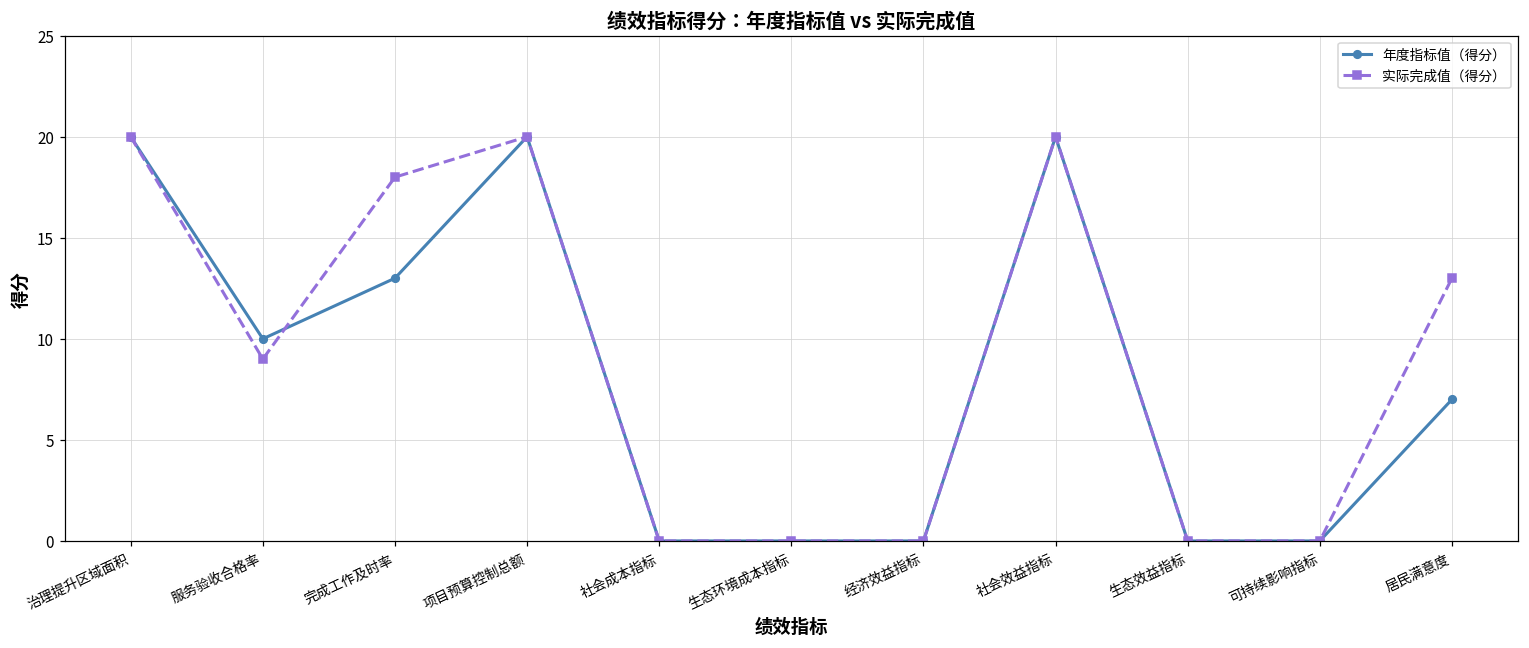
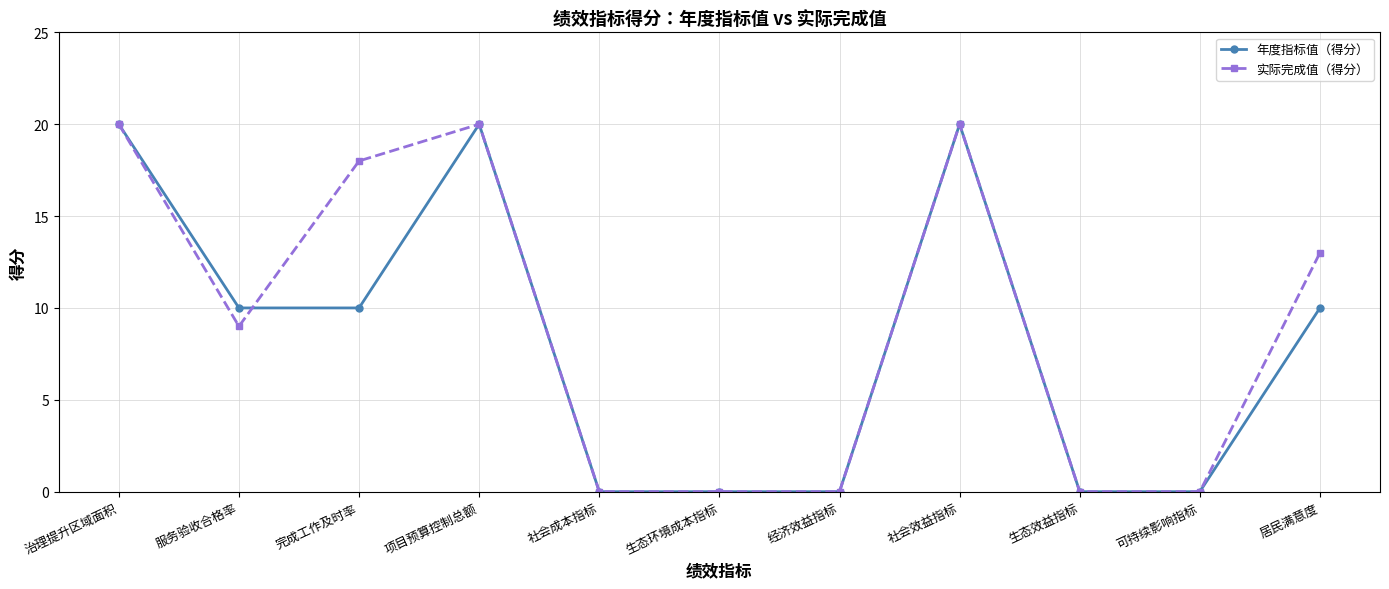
年度指标值（得分）, 完成工作及时率: 13 -> 10
年度指标值（得分）, 居民满意度: 7 -> 10
